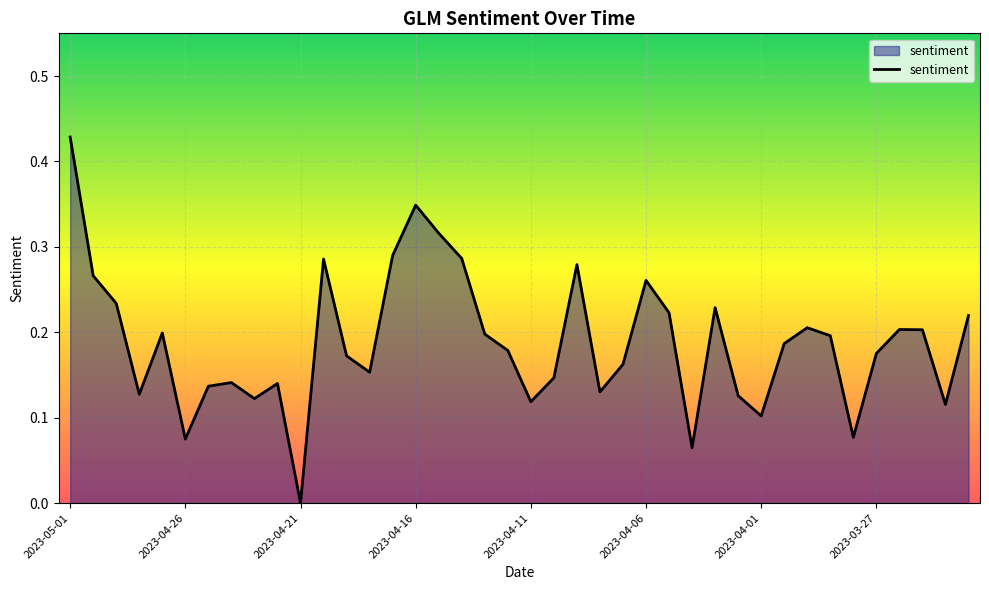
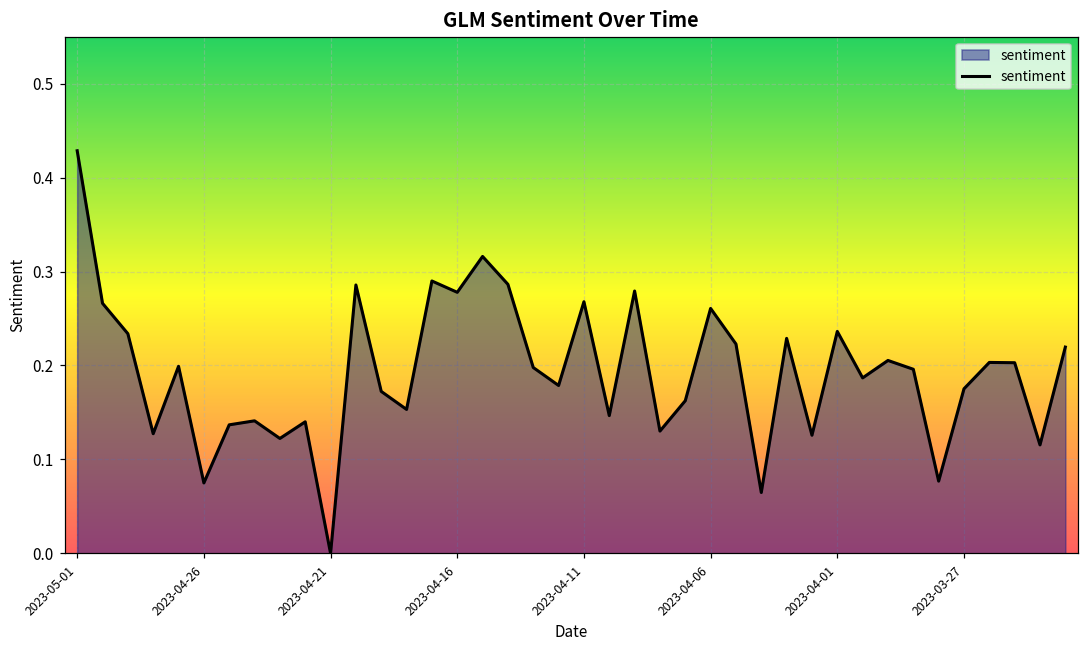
2023-04-16: 0.35 -> 0.28
2023-04-11: 0.12 -> 0.27
2023-04-01: 0.10 -> 0.24
